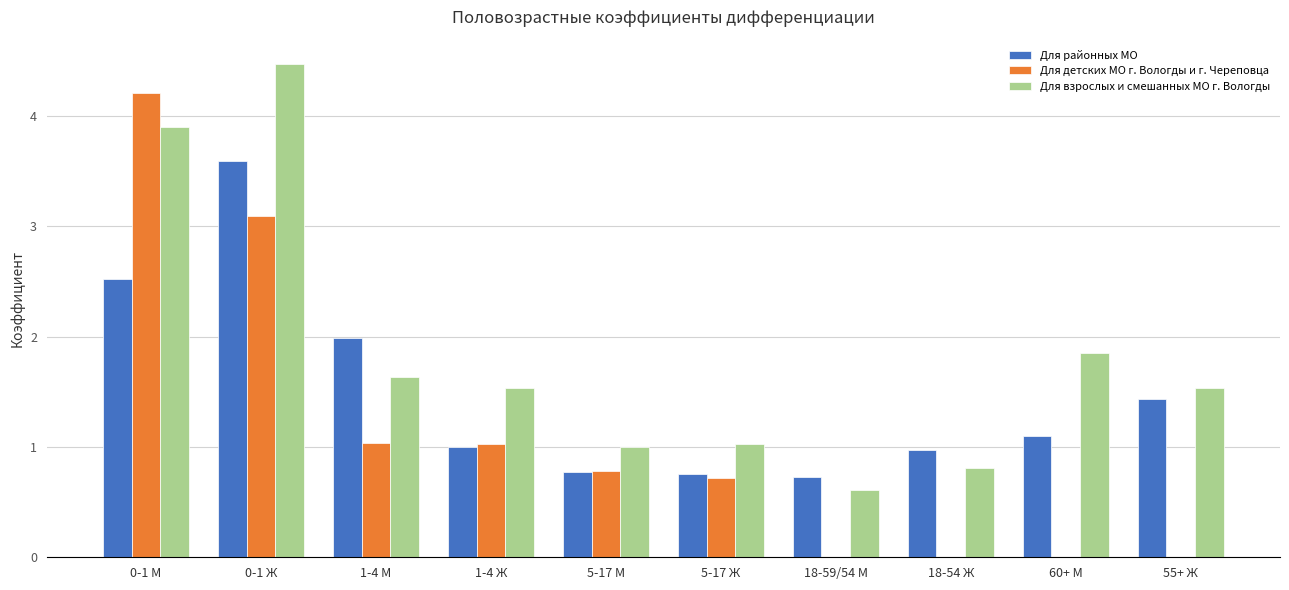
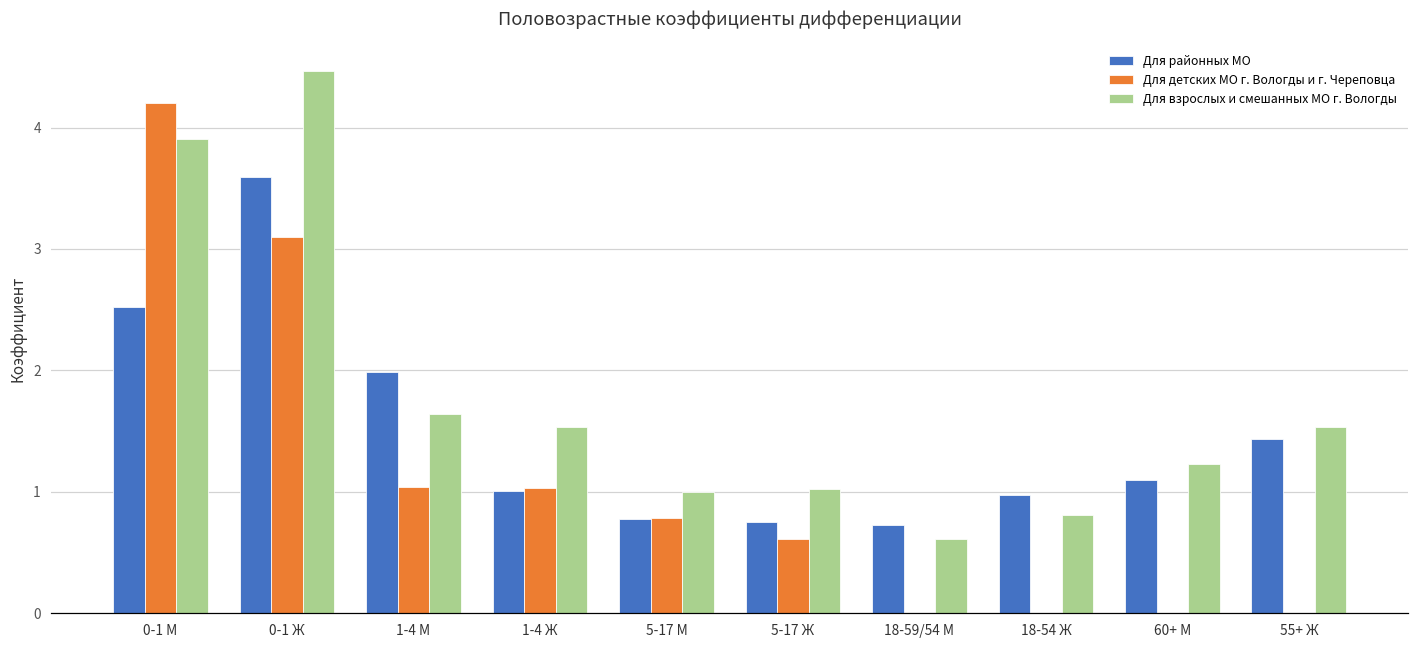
Для детских МО г. Вологды и г. Череповца, 5-17 Ж: 0.72 -> 0.61
Для взрослых и смешанных МО г. Вологды, 60+ М: 1.85 -> 1.23
